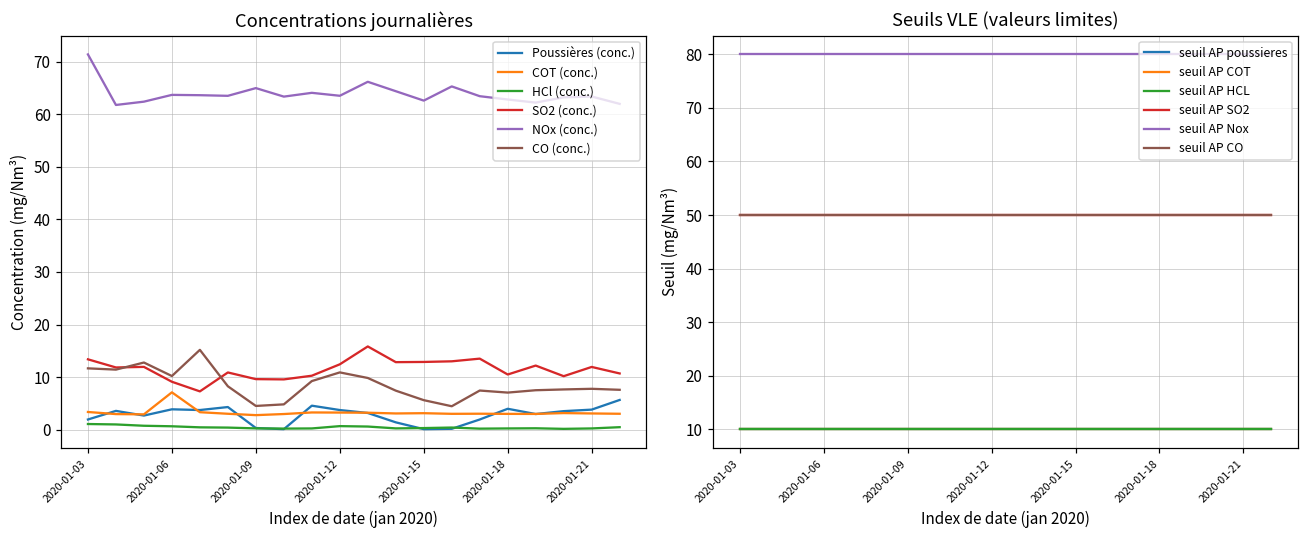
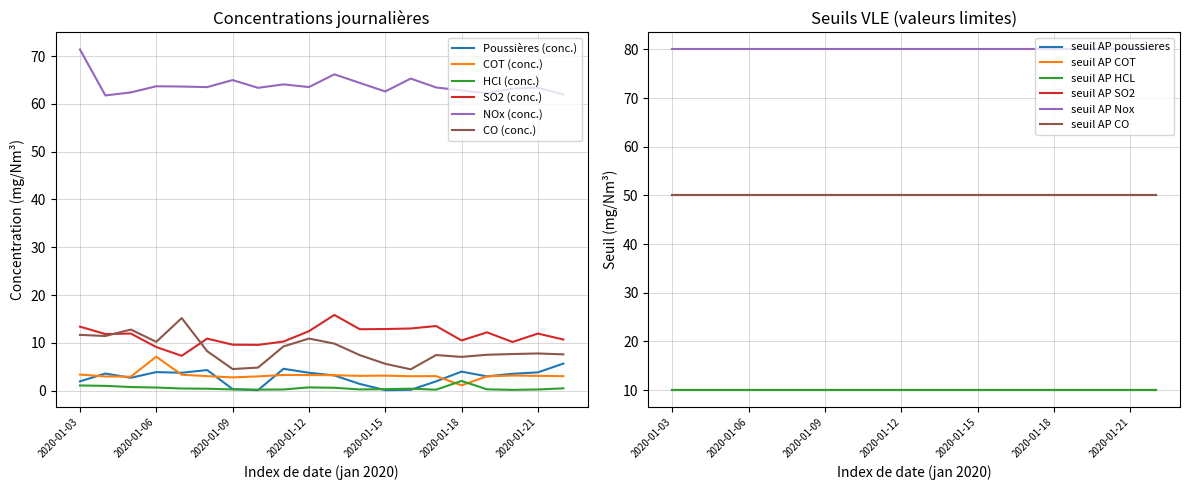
Concentrations journalières, COT (conc.), 2020-01-18: 3 -> 1
Concentrations journalières, HCl (conc.), 2020-01-18: 0 -> 2
